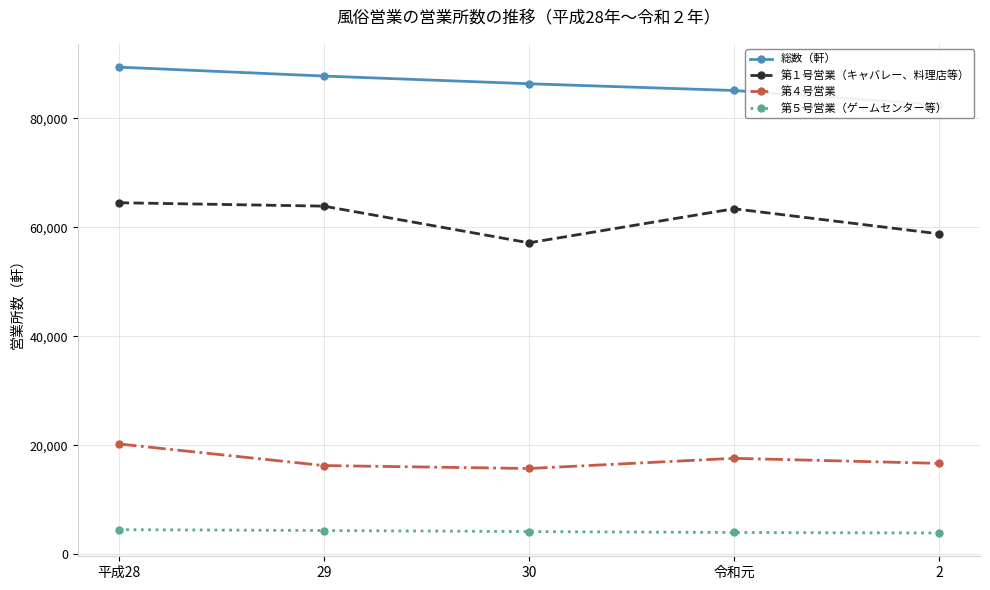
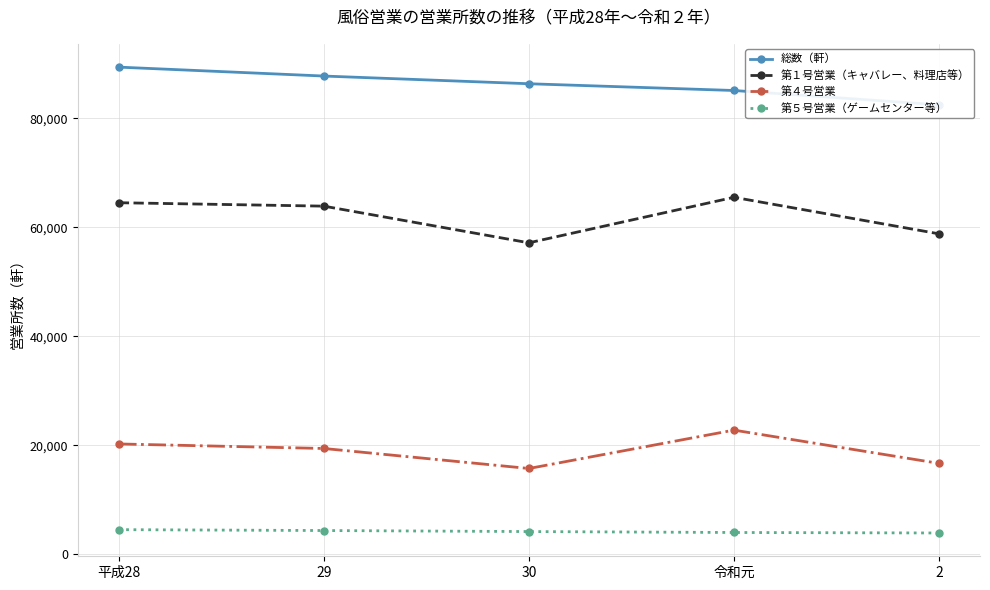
第４号営業, 29: 16,000 -> 19,000
第１号営業（キャバレー、料理店等）, 令和元: 63,000 -> 66,000
第４号営業, 令和元: 18,000 -> 23,000
